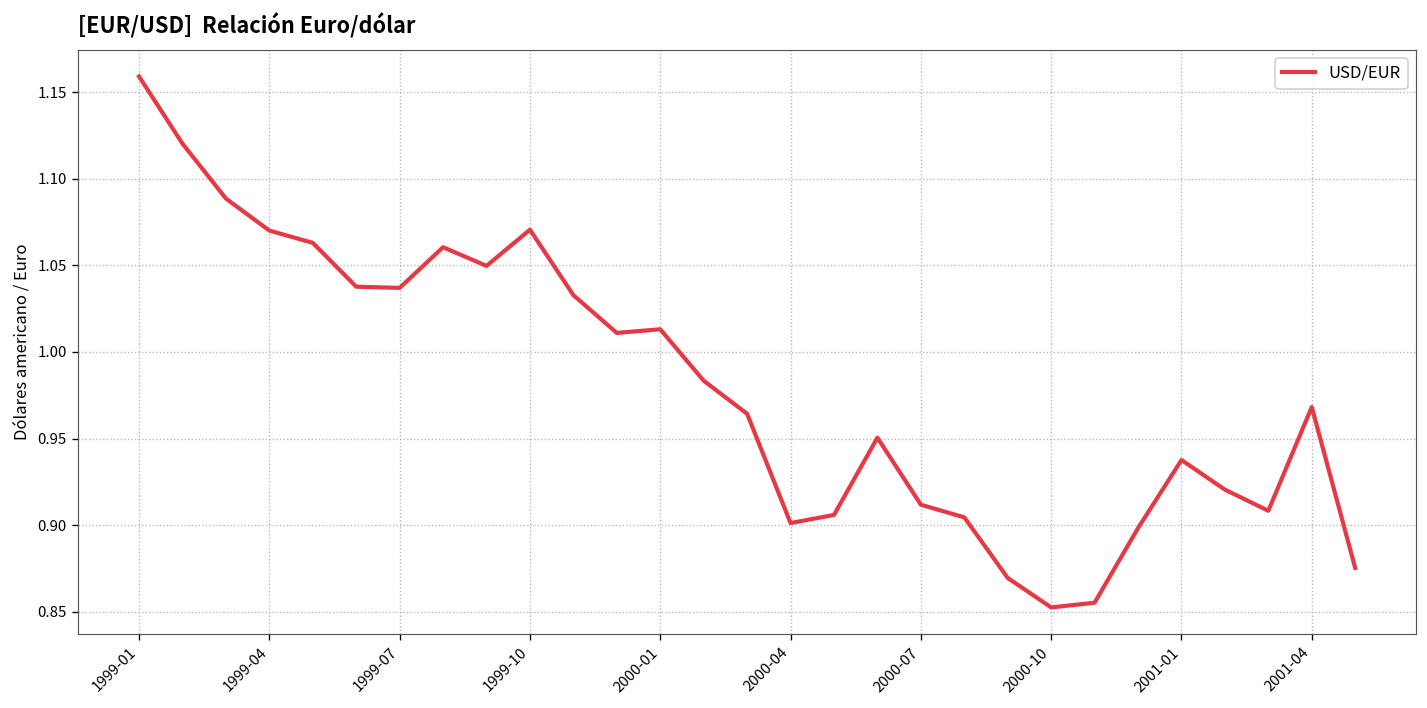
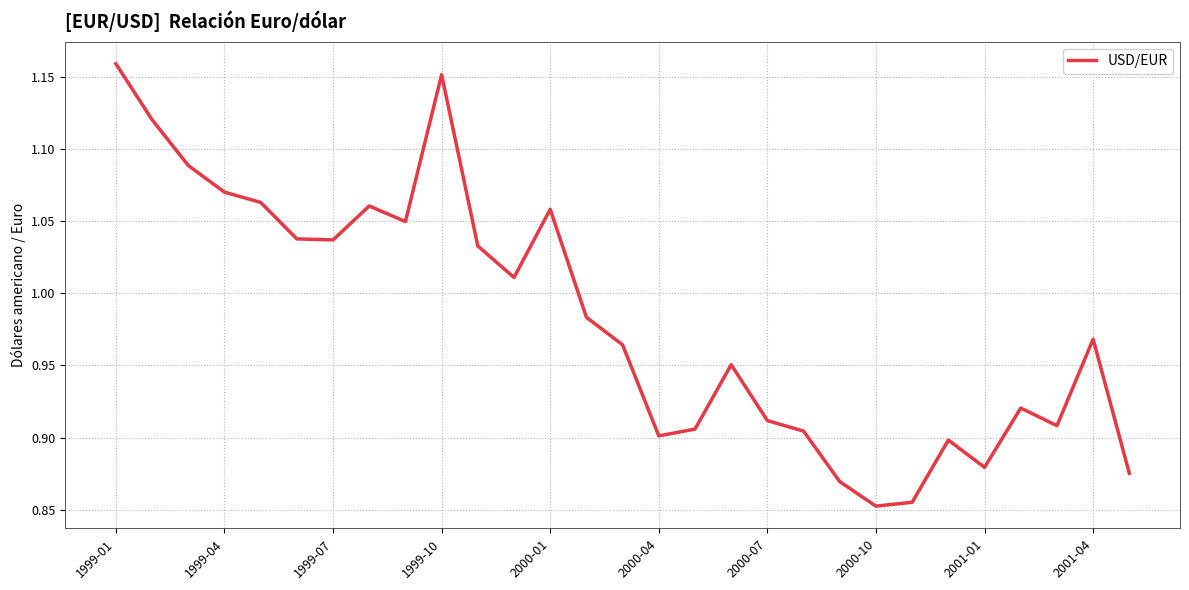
1999-10: 1.071 -> 1.152
2000-01: 1.013 -> 1.058
2001-01: 0.938 -> 0.879
